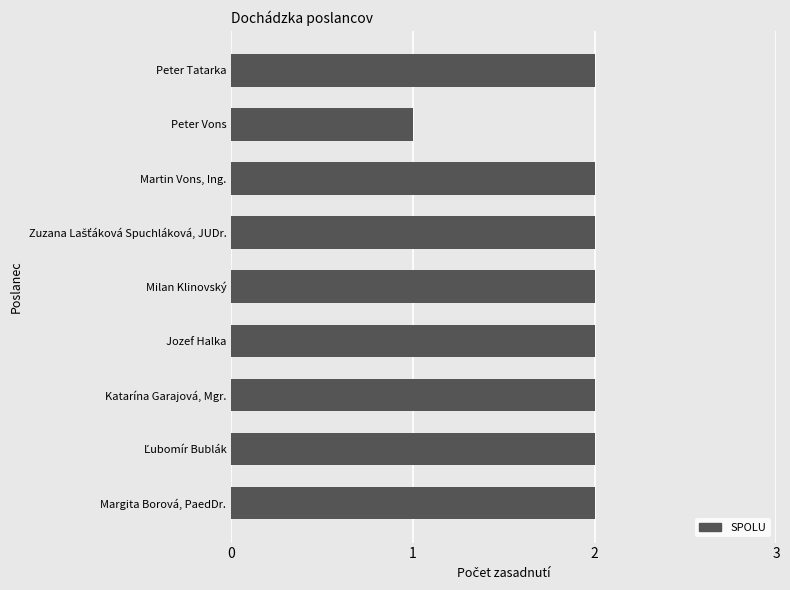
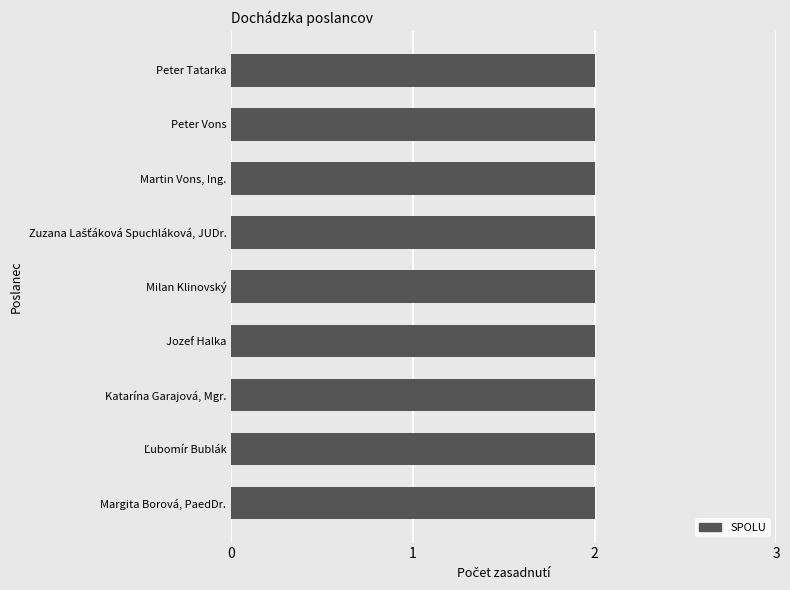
Peter Vons: 1 -> 2
